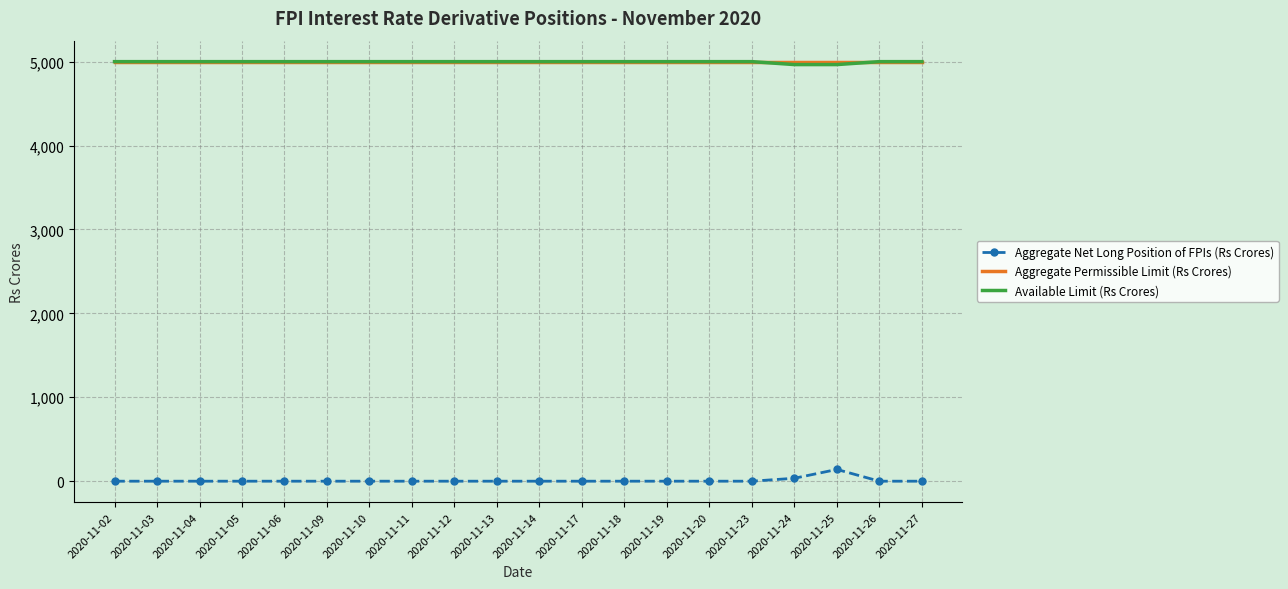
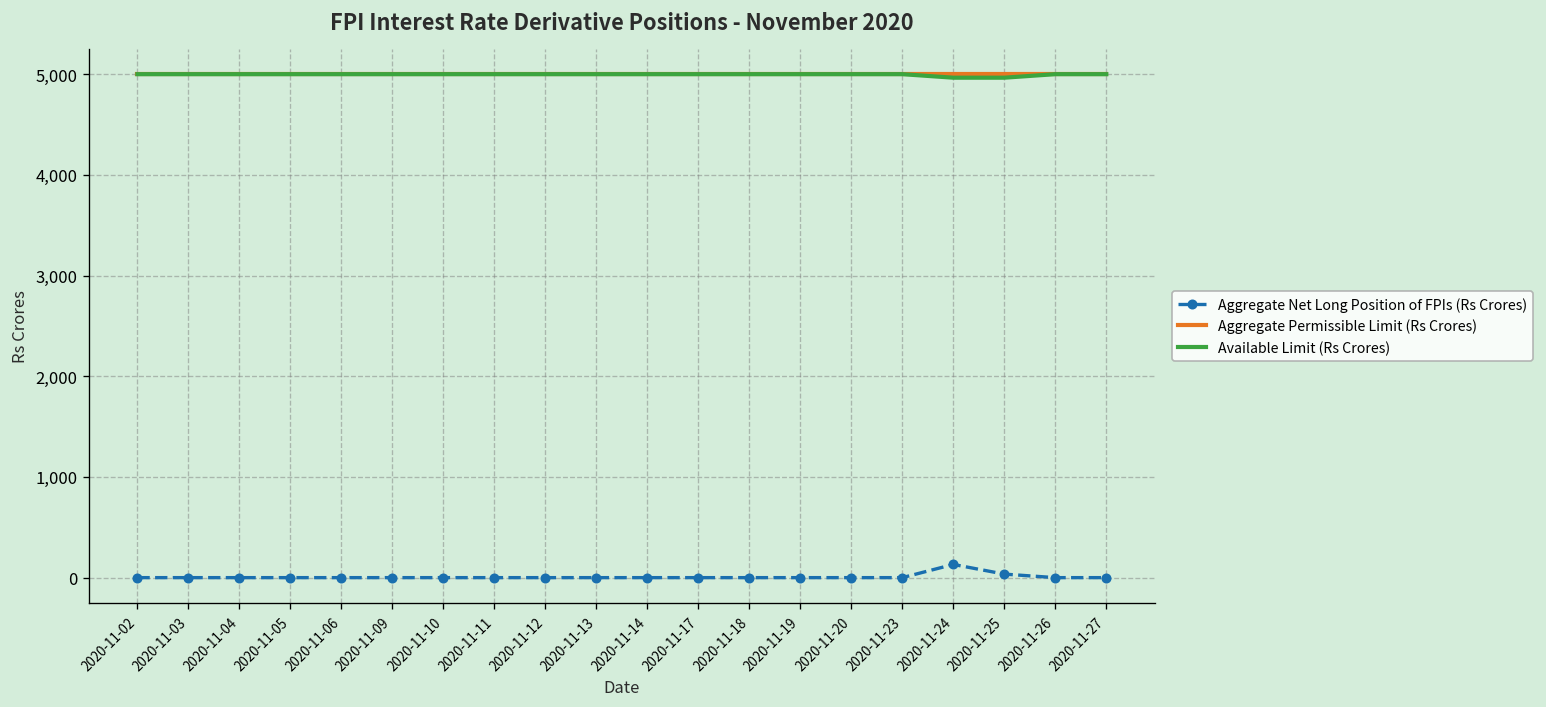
Aggregate Net Long Position of FPIs (Rs Crores), 2020-11-24: 0 -> 100
Aggregate Net Long Position of FPIs (Rs Crores), 2020-11-25: 100 -> 0
